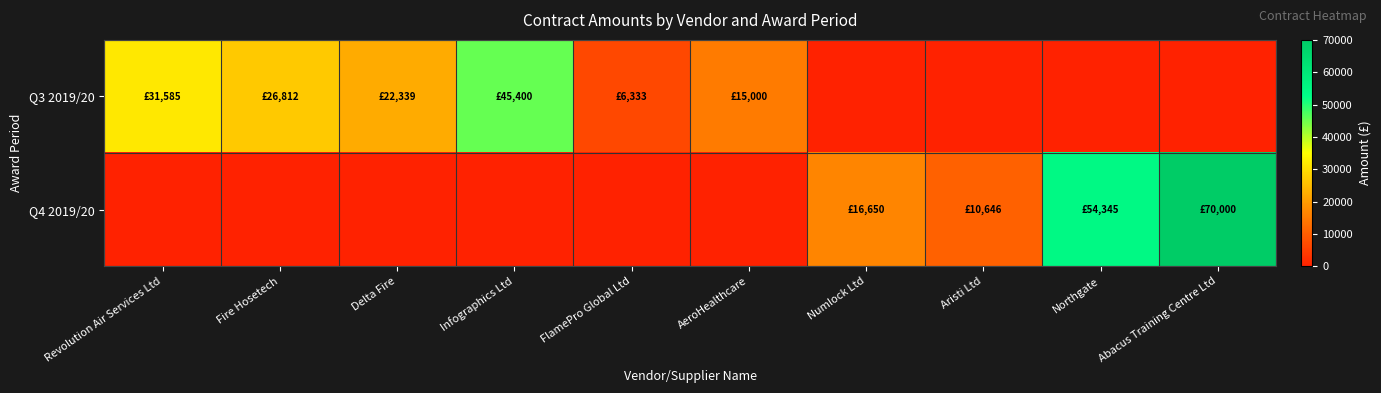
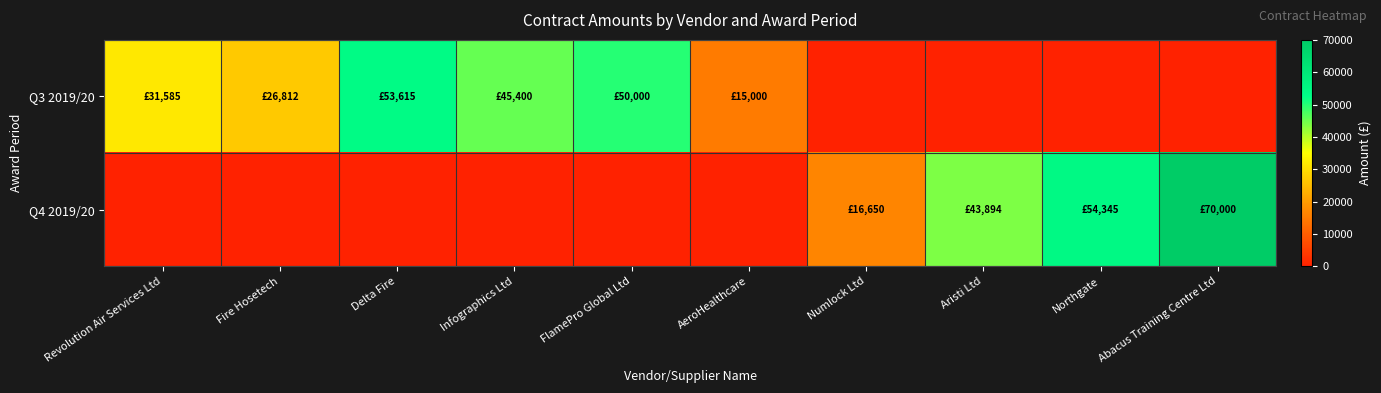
Q3 2019/20, Delta Fire: £22,339 -> £53,615
Q3 2019/20, FlamePro Global Ltd: £6,333 -> £50,000
Q4 2019/20, Aristi Ltd: £10,646 -> £43,894
